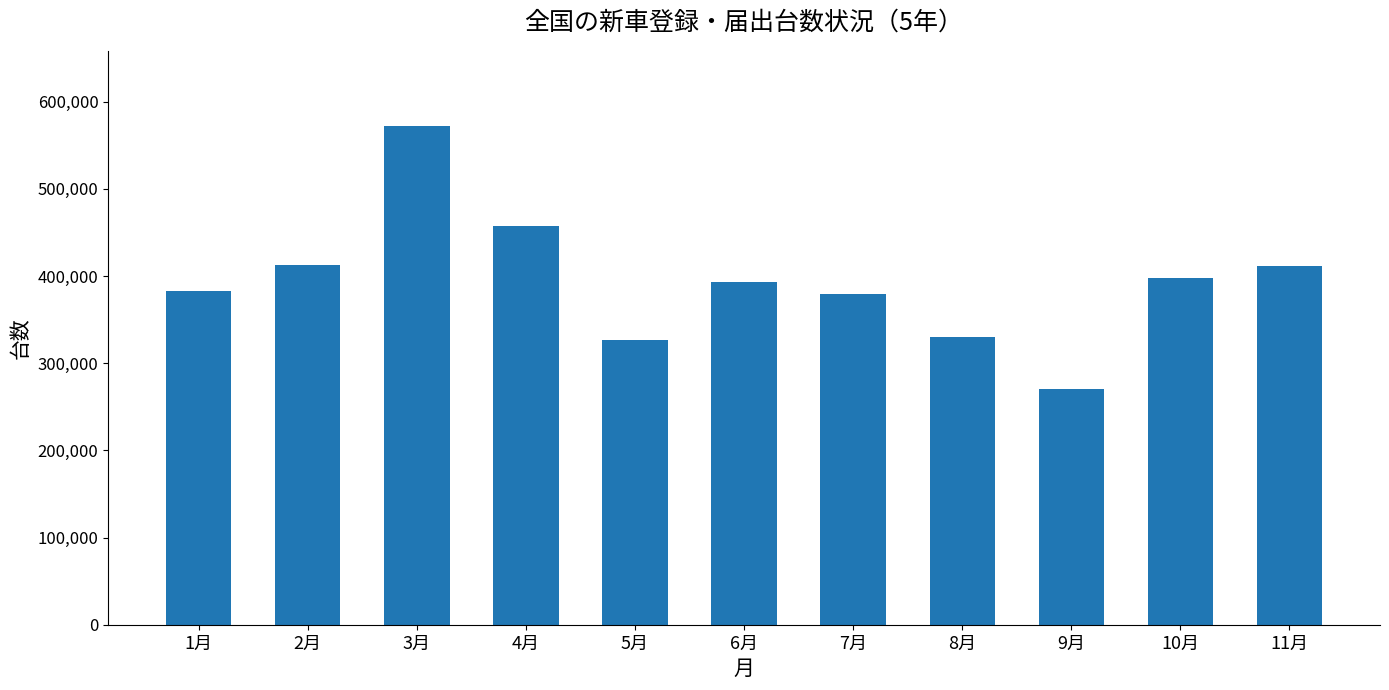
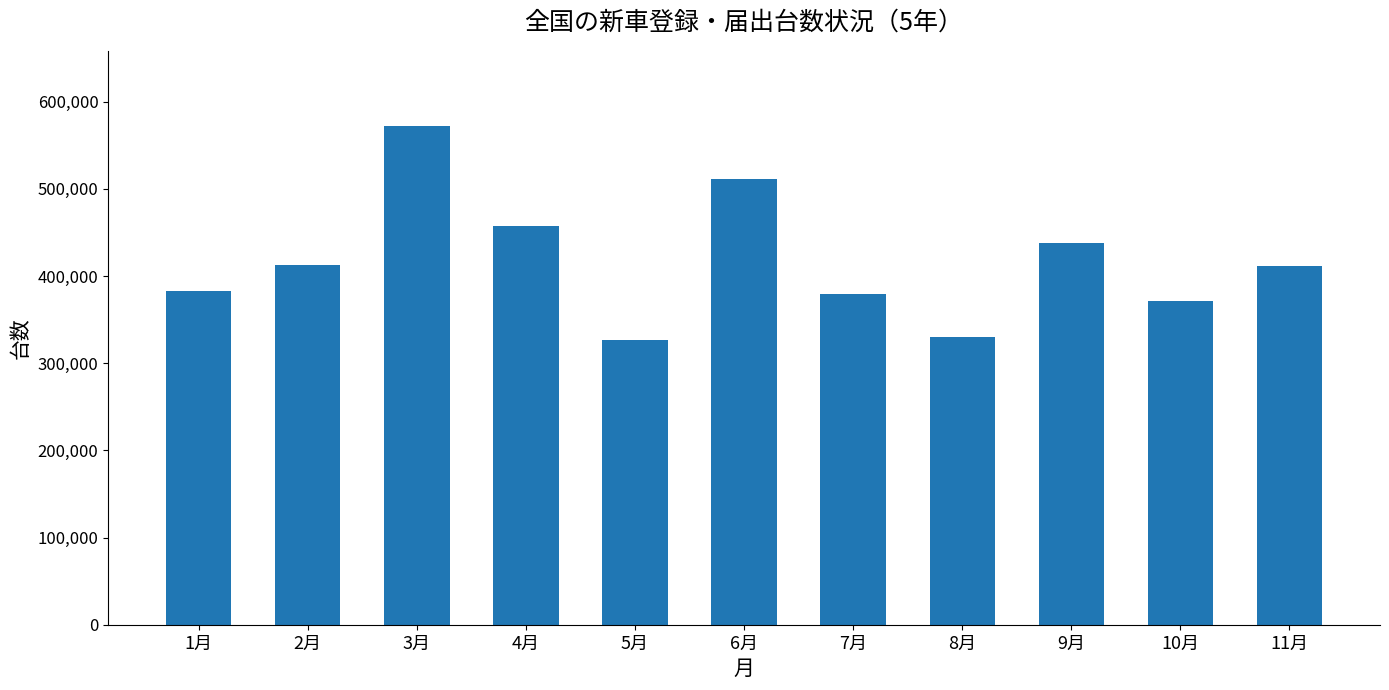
6月: 390,000 -> 510,000
9月: 270,000 -> 440,000
10月: 400,000 -> 370,000
